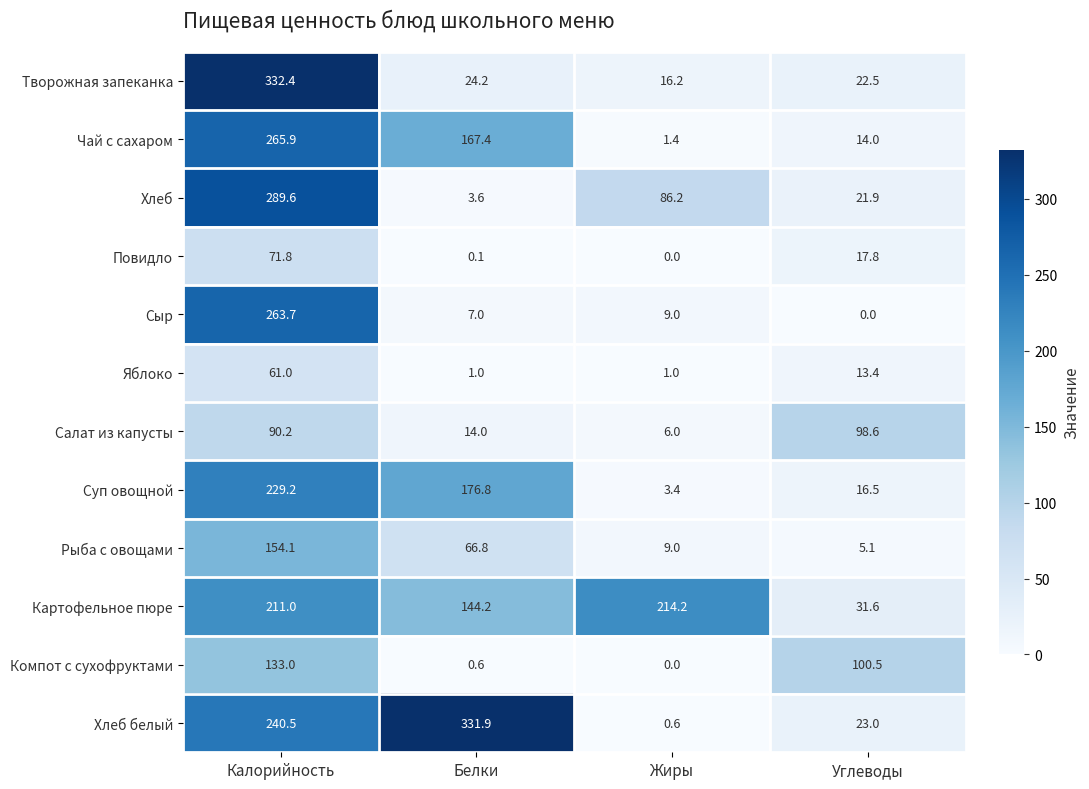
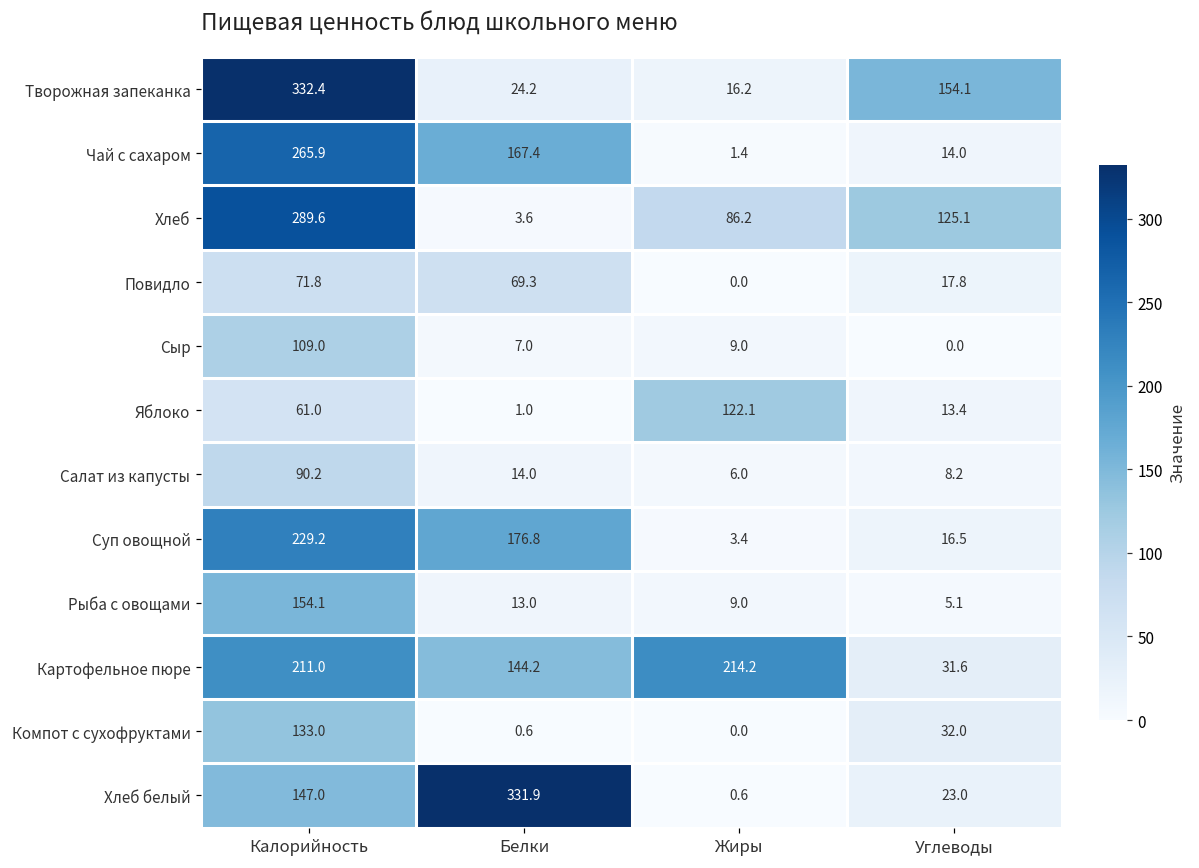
Творожная запеканка, Углеводы: 22.5 -> 154.1
Хлеб, Углеводы: 21.9 -> 125.1
Повидло, Белки: 0.1 -> 69.3
Сыр, Калорийность: 263.7 -> 109.0
Яблоко, Жиры: 1.0 -> 122.1
Салат из капусты, Углеводы: 98.6 -> 8.2
Рыба с овощами, Белки: 66.8 -> 13.0
Компот с сухофруктами, Углеводы: 100.5 -> 32.0
Хлеб белый, Калорийность: 240.5 -> 147.0
